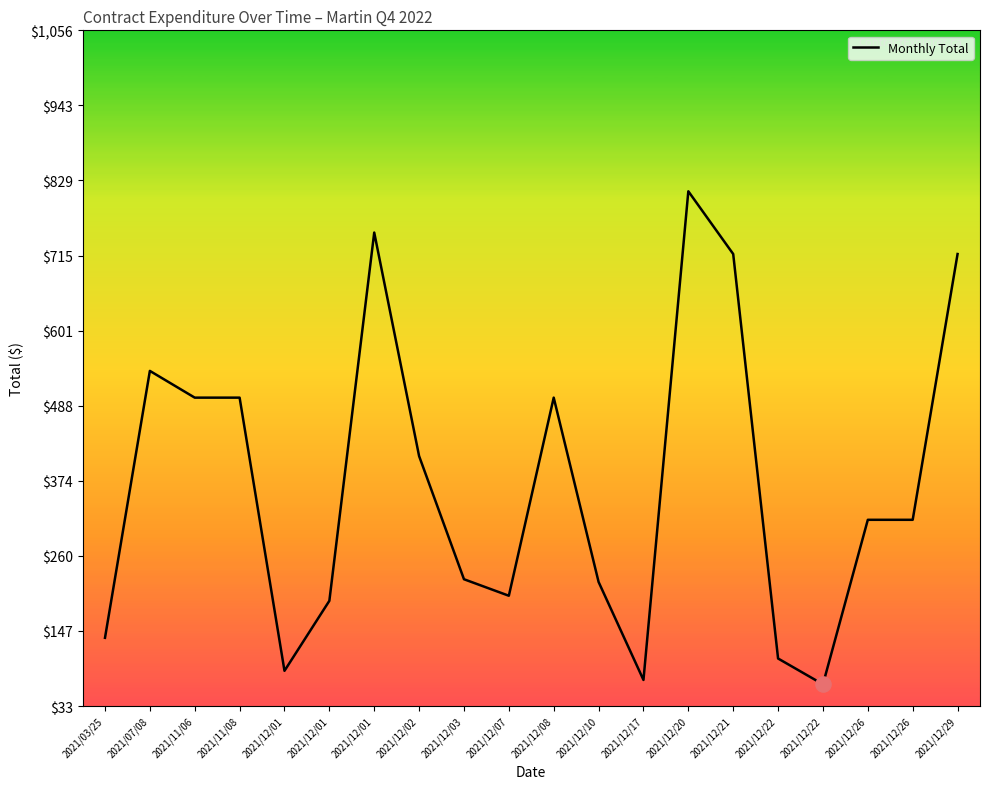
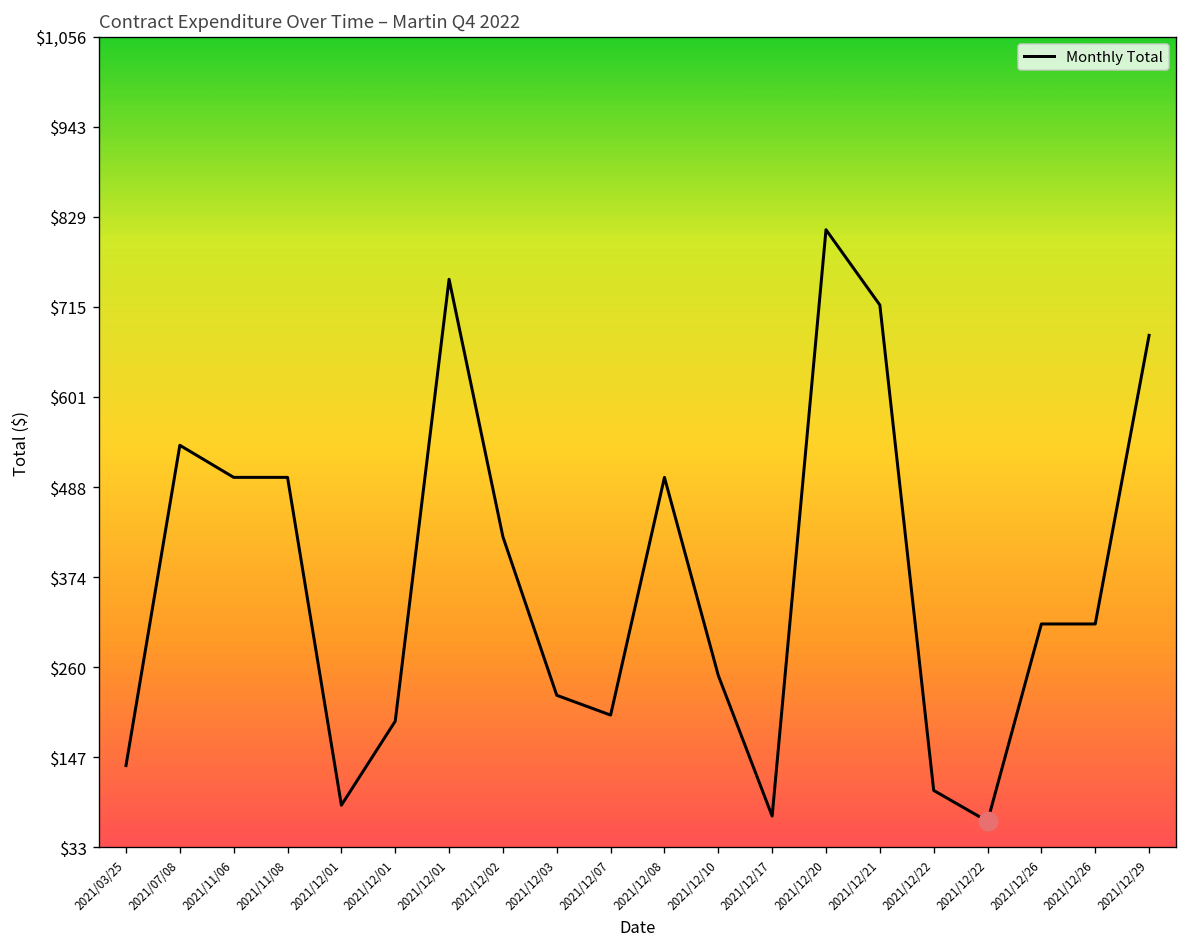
Monthly Total, 2021/12/02: $410 -> $430
Monthly Total, 2021/12/10: $220 -> $250
Monthly Total, 2021/12/29: $720 -> $680
